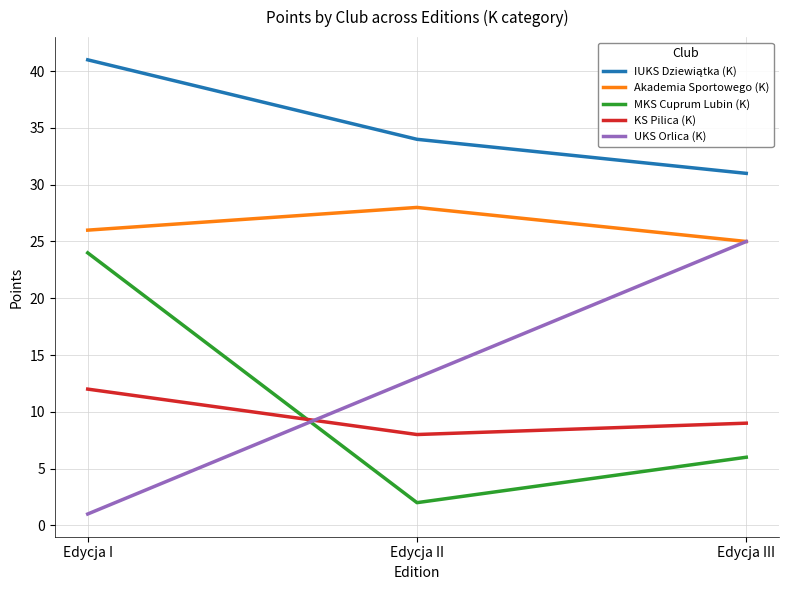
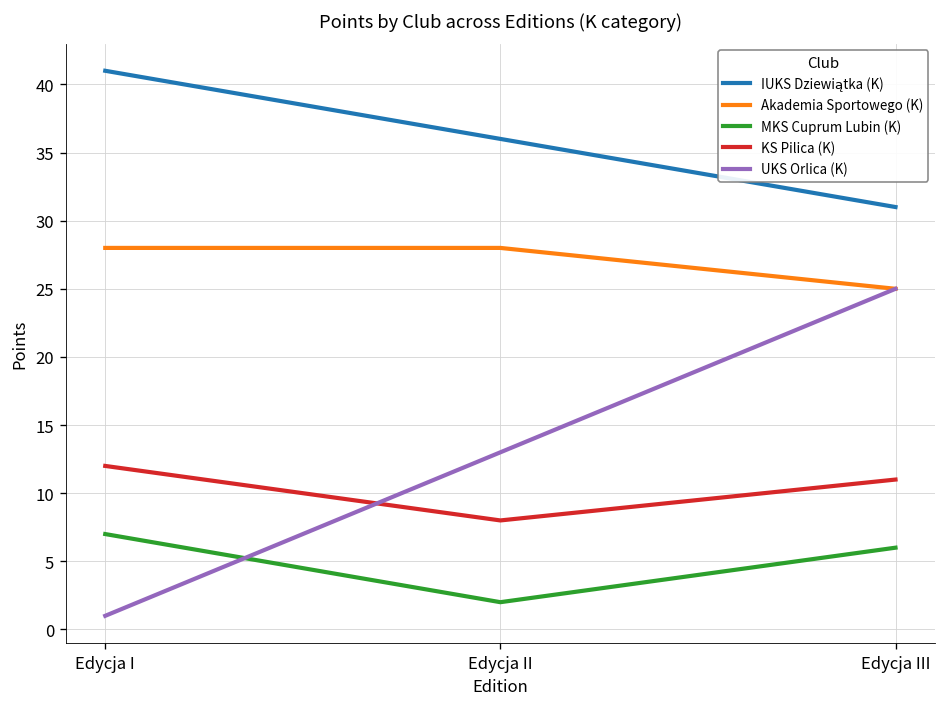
Akademia Sportowego (K), Edycja I: 26 -> 28
MKS Cuprum Lubin (K), Edycja I: 24 -> 7
IUKS Dziewiątka (K), Edycja II: 34 -> 36
KS Pilica (K), Edycja III: 9 -> 11
